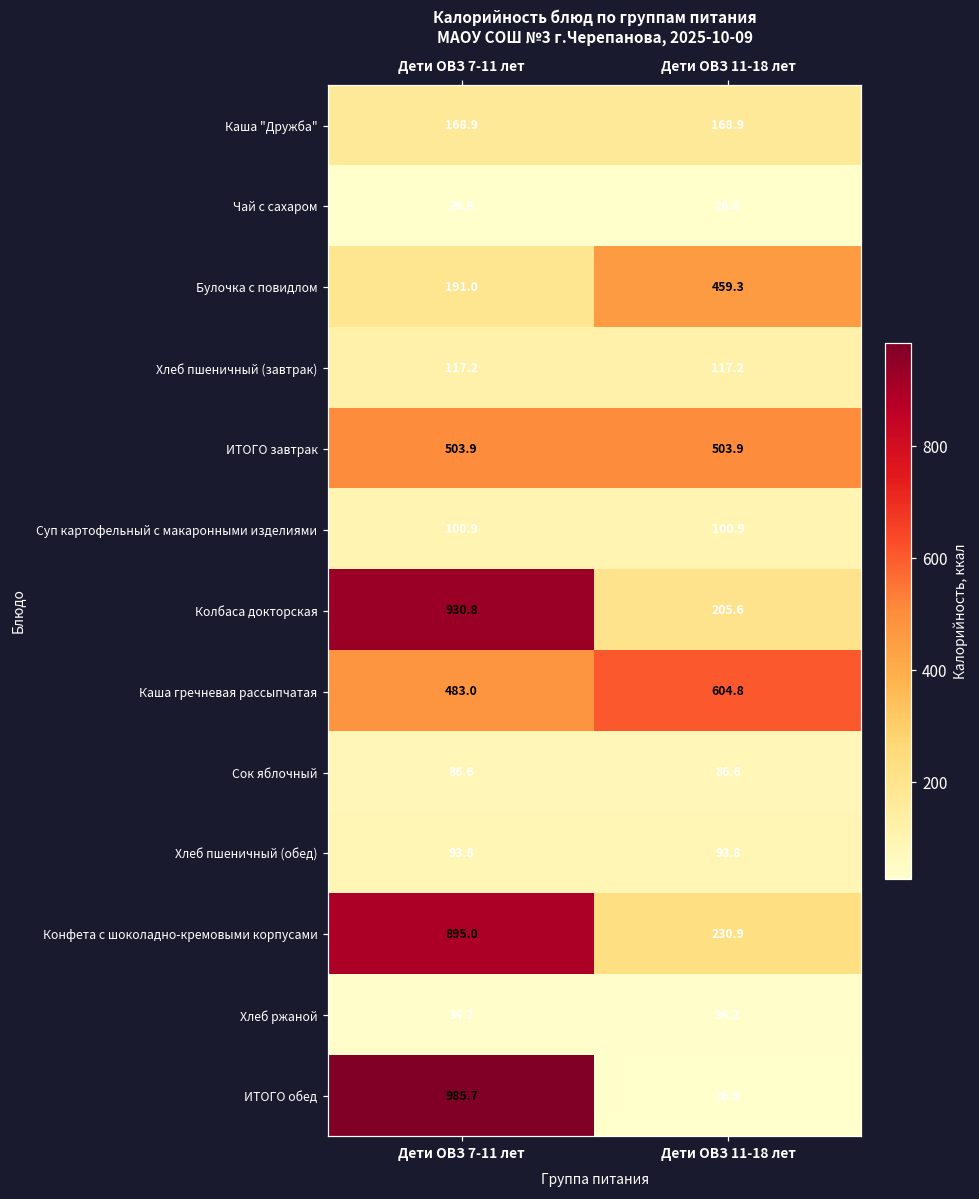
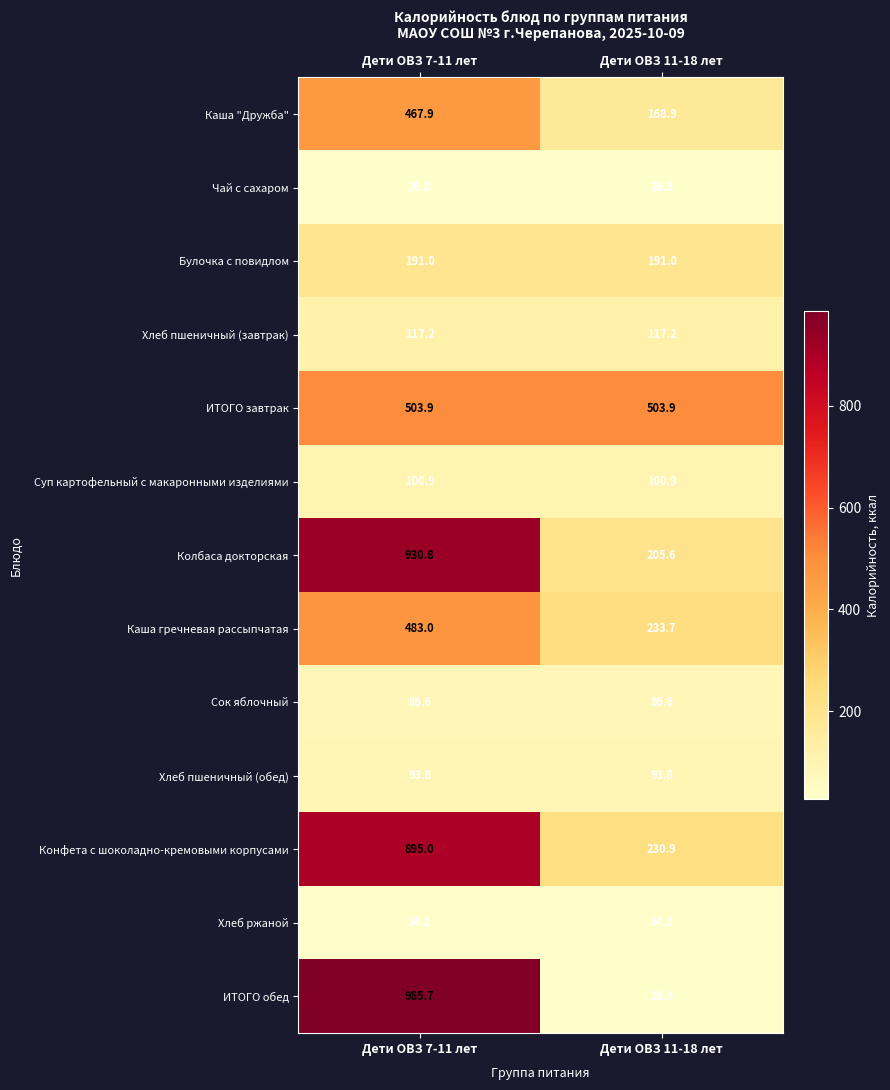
Каша "Дружба", Дети ОВЗ 7-11 лет: 168.9 -> 467.9
Булочка с повидлом, Дети ОВЗ 11-18 лет: 459.3 -> 191.0
Каша гречневая рассыпчатая, Дети ОВЗ 11-18 лет: 604.8 -> 233.7
